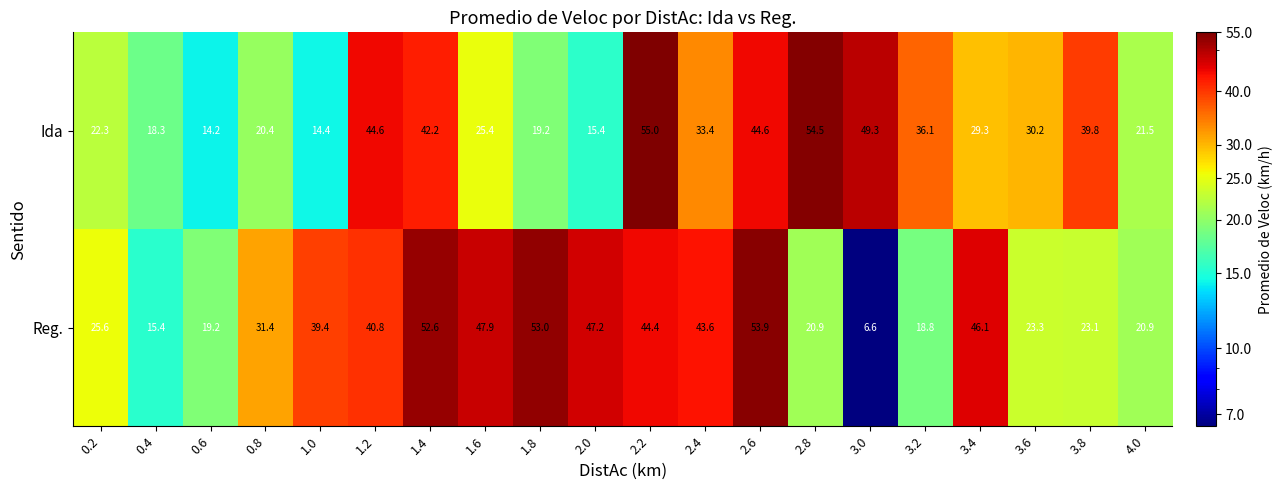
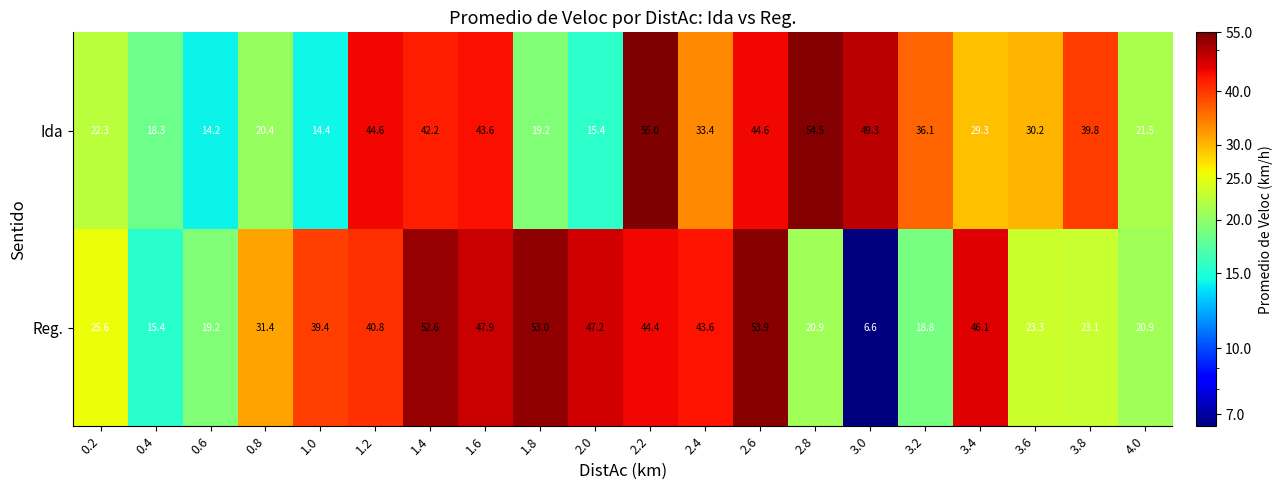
Ida, 1.6: 25.4 -> 43.6
